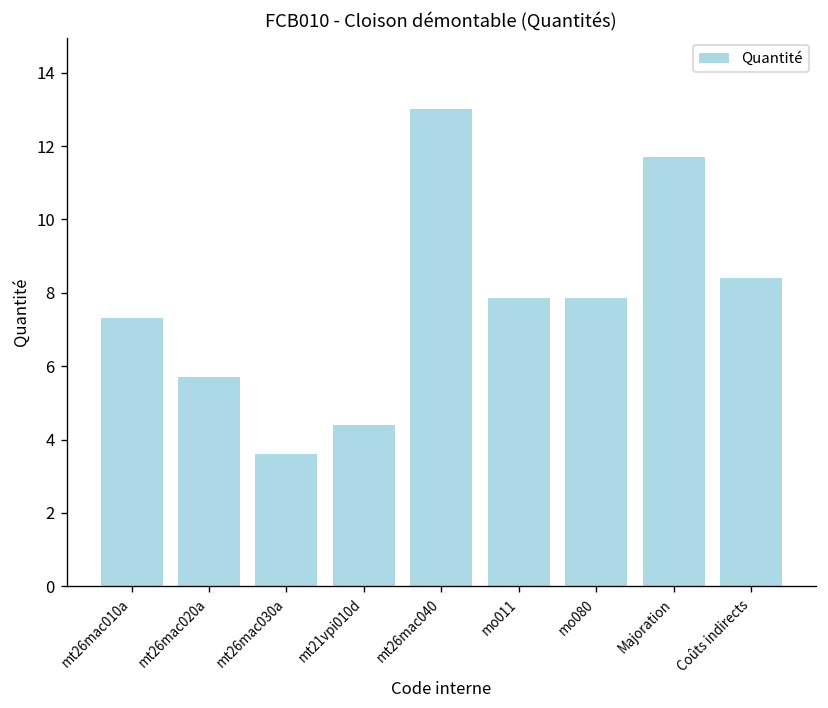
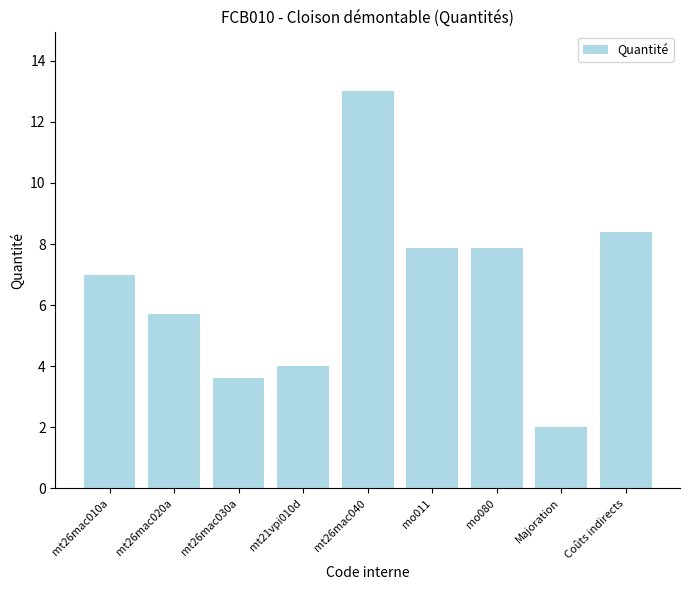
mt26mac010a: 7.3 -> 7.0
mt21vpi010d: 4.4 -> 4.0
Majoration: 11.7 -> 2.0
